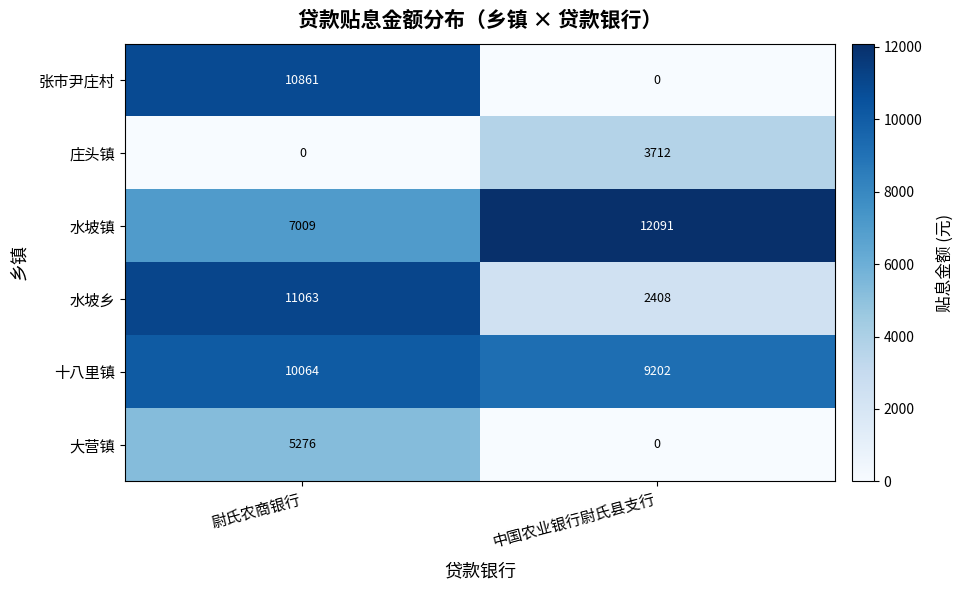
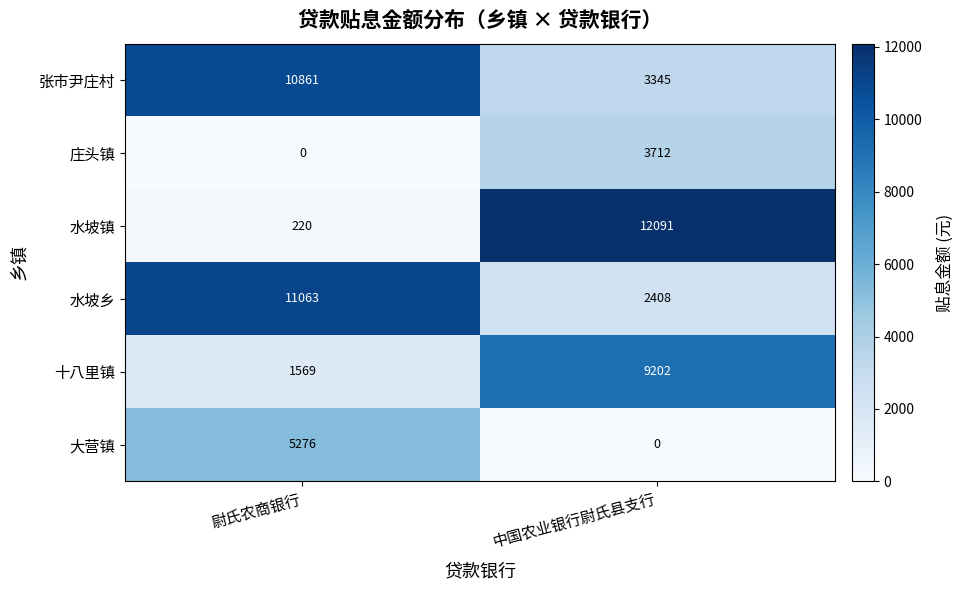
张市尹庄村, 中国农业银行尉氏县支行: 0 -> 3345
水坡镇, 尉氏农商银行: 7009 -> 220
十八里镇, 尉氏农商银行: 10064 -> 1569
